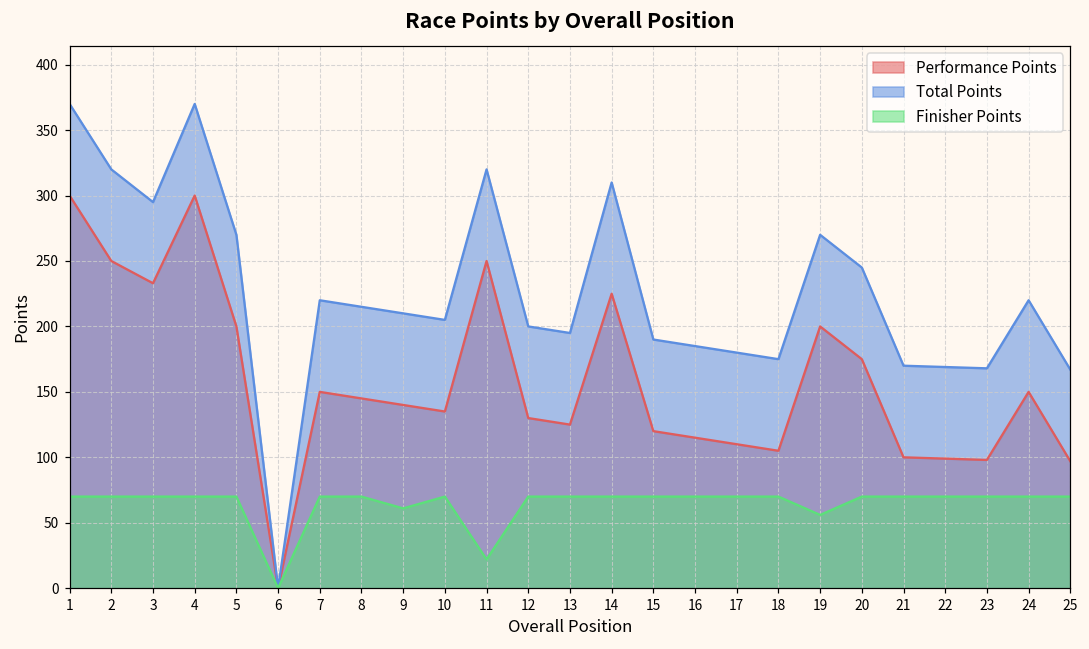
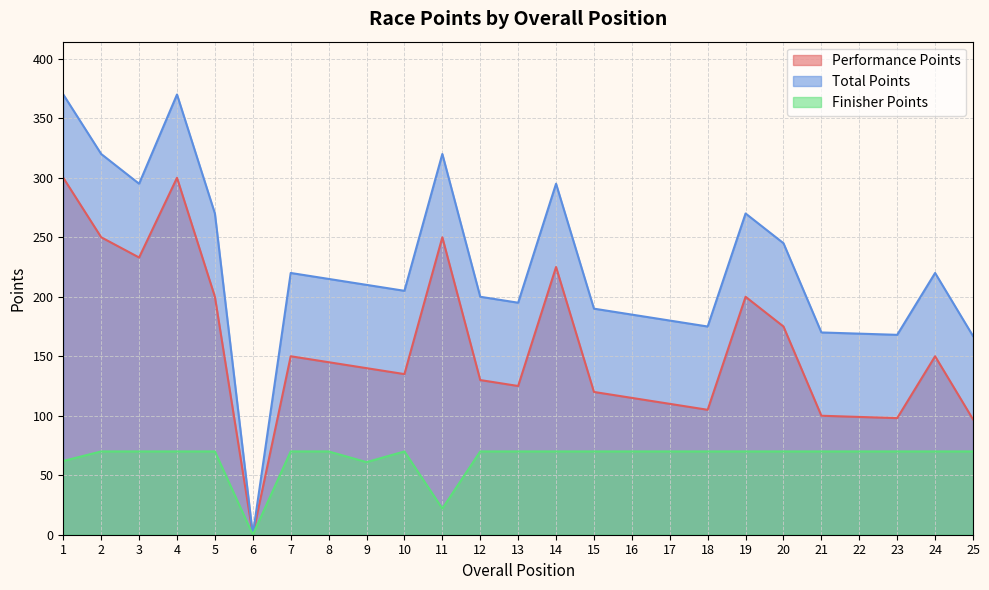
Finisher Points, 1: 70 -> 62
Total Points, 14: 310 -> 295
Finisher Points, 19: 56 -> 70
